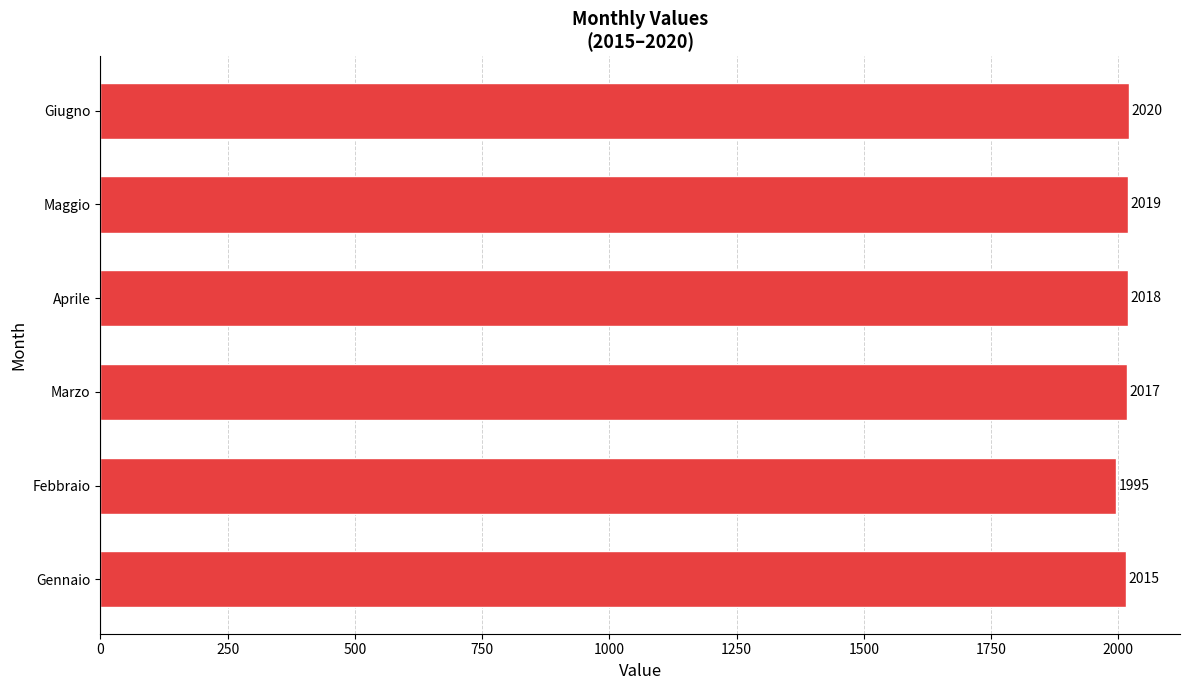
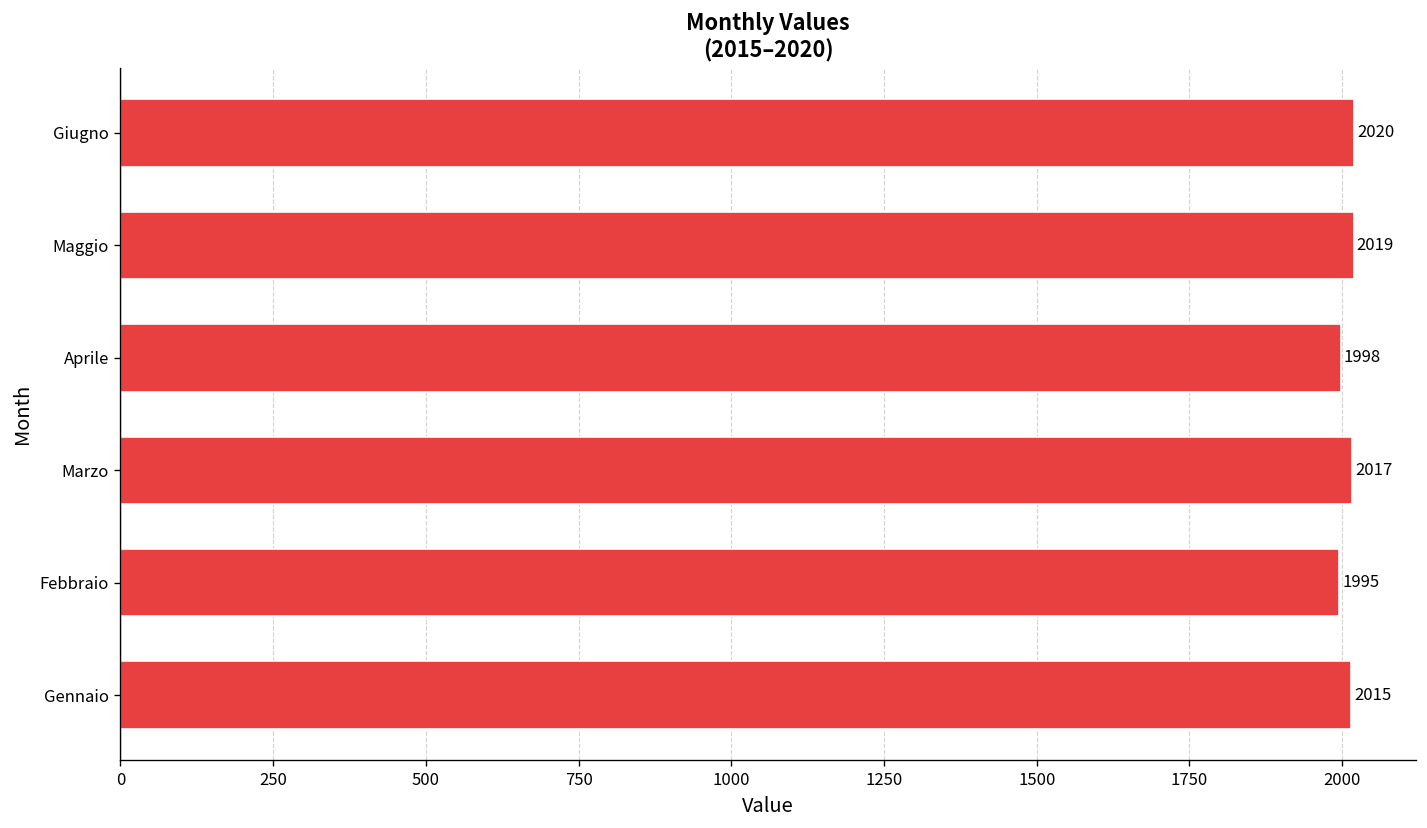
Aprile: 2018 -> 1998
